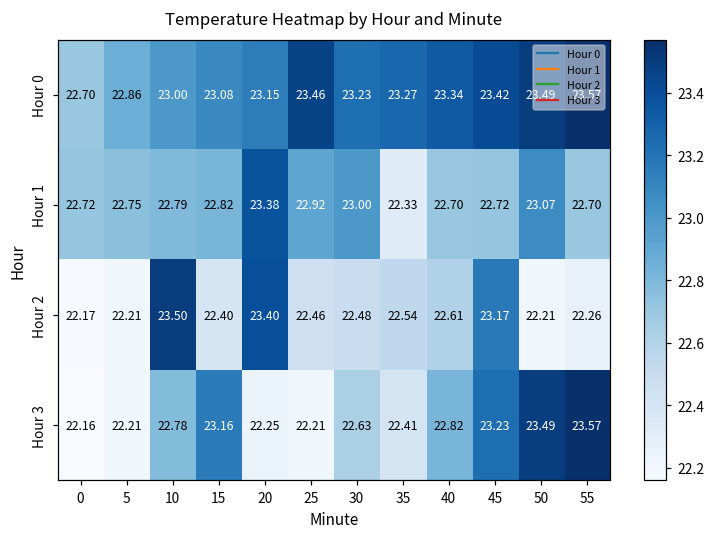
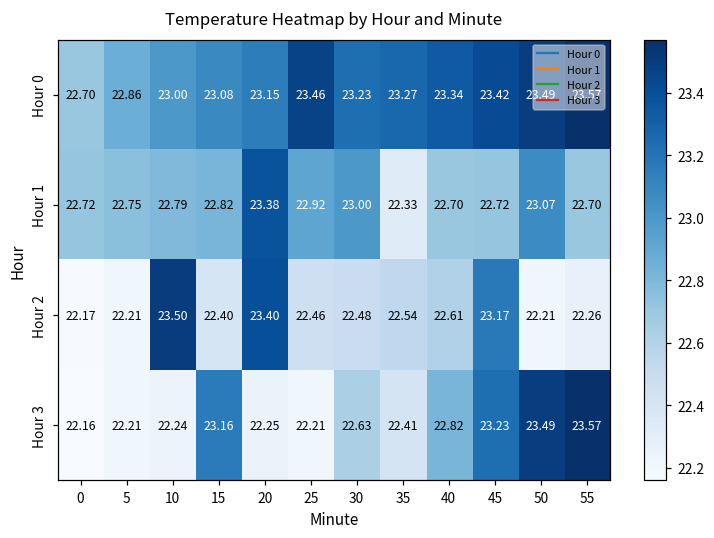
Hour 3, 10: 22.78 -> 22.24
